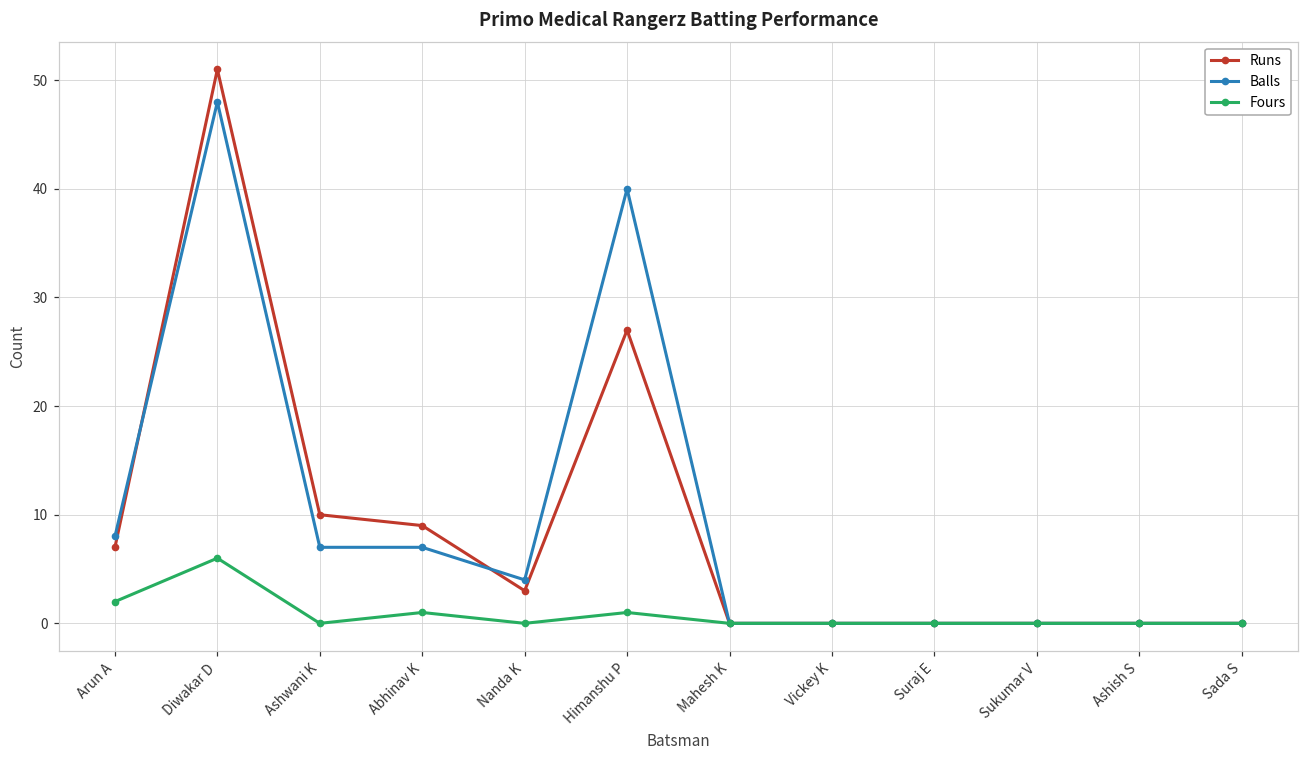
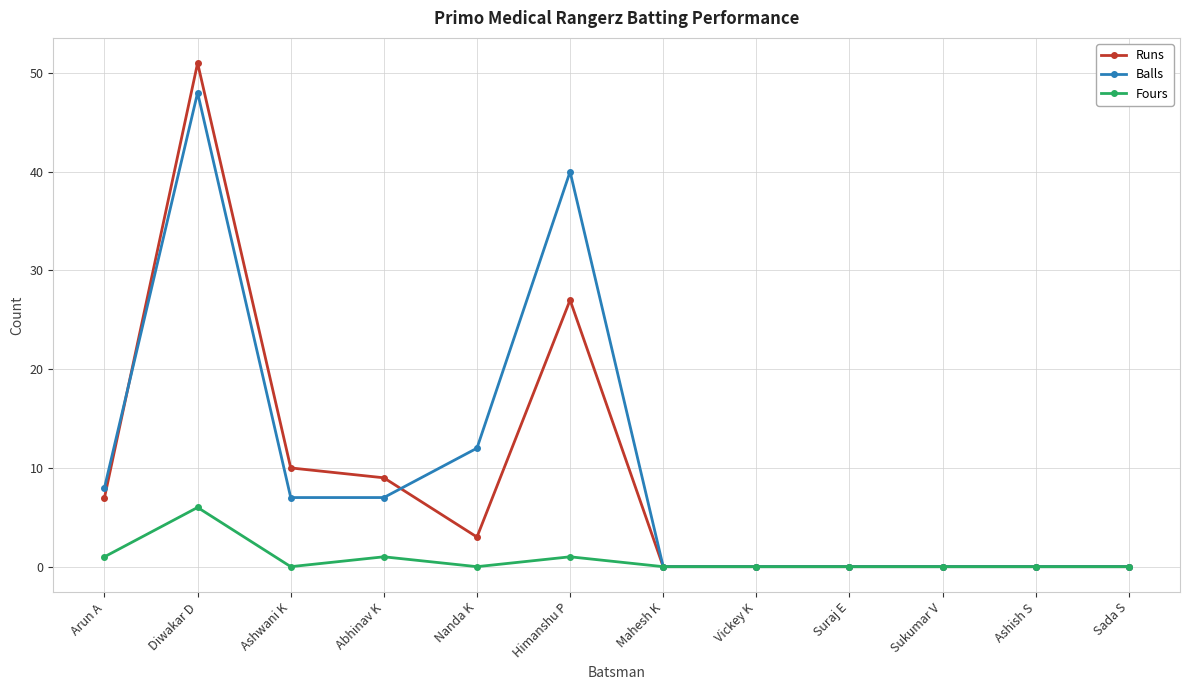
Fours, Arun A: 2 -> 1
Balls, Nanda K: 4 -> 12
